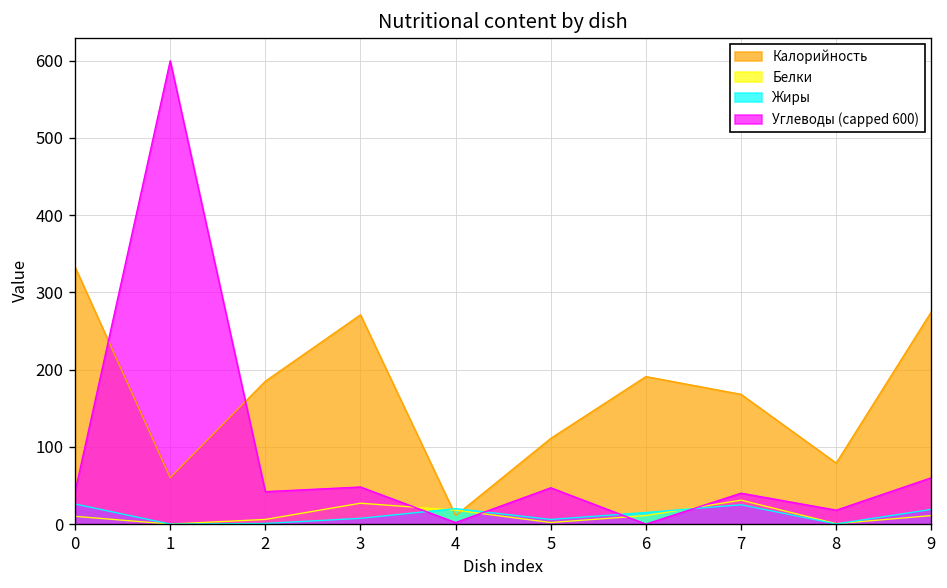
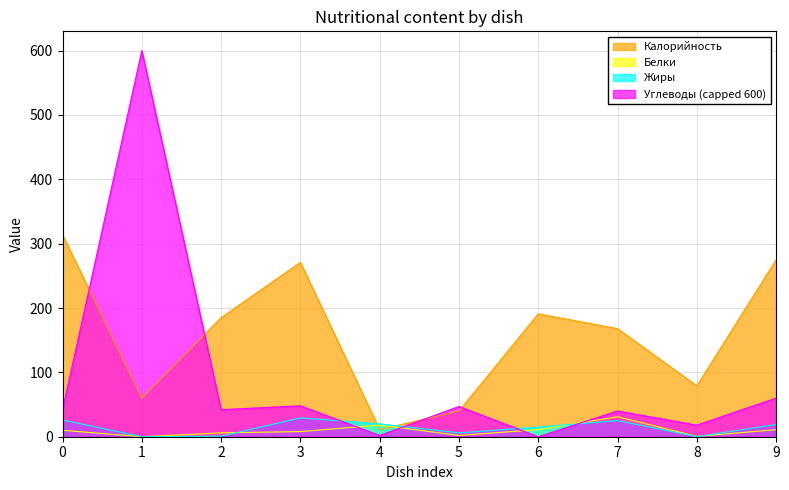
Калорийность, 0: 330 -> 310
Белки, 3: 30 -> 10
Жиры, 3: 10 -> 30
Калорийность, 5: 110 -> 40
